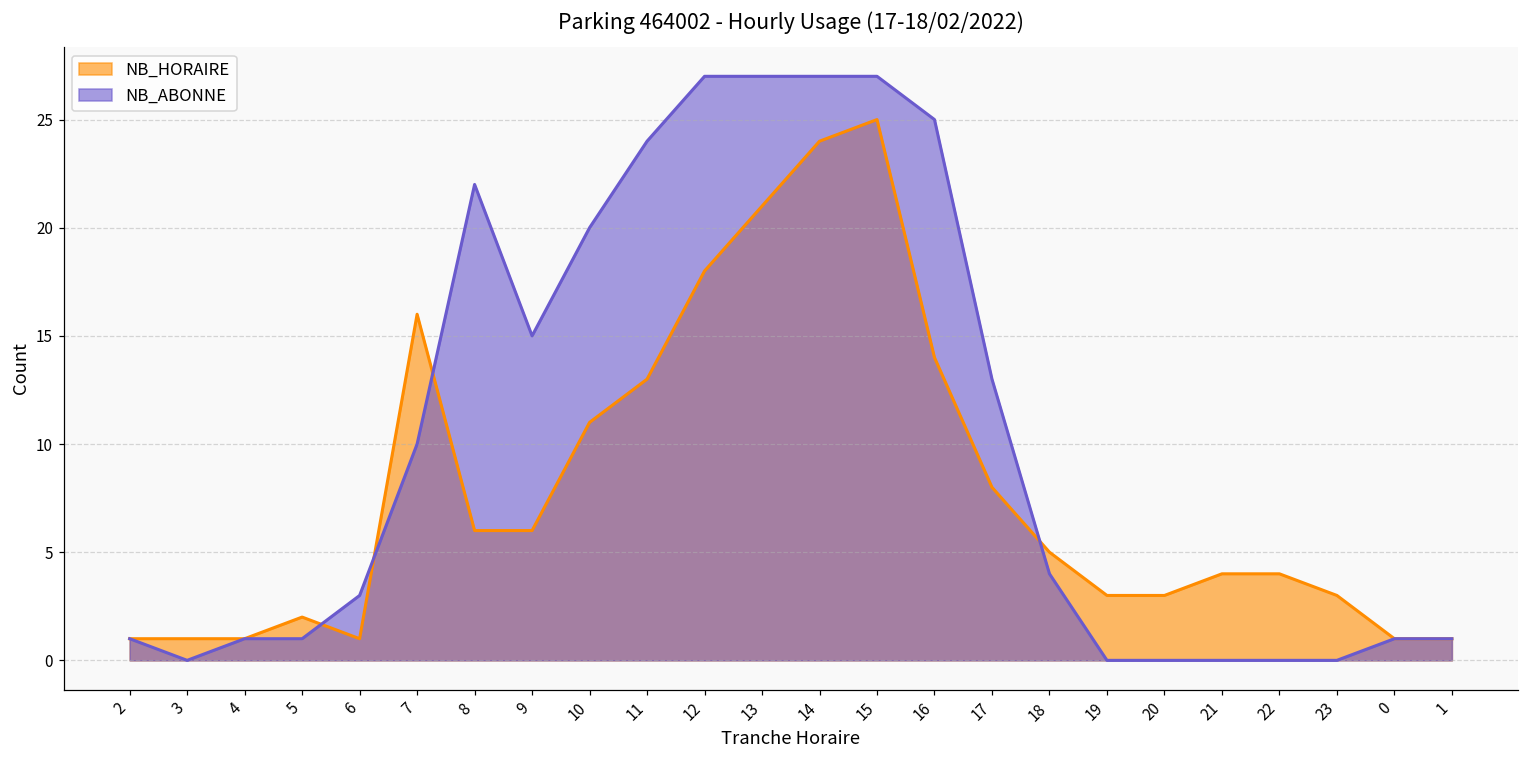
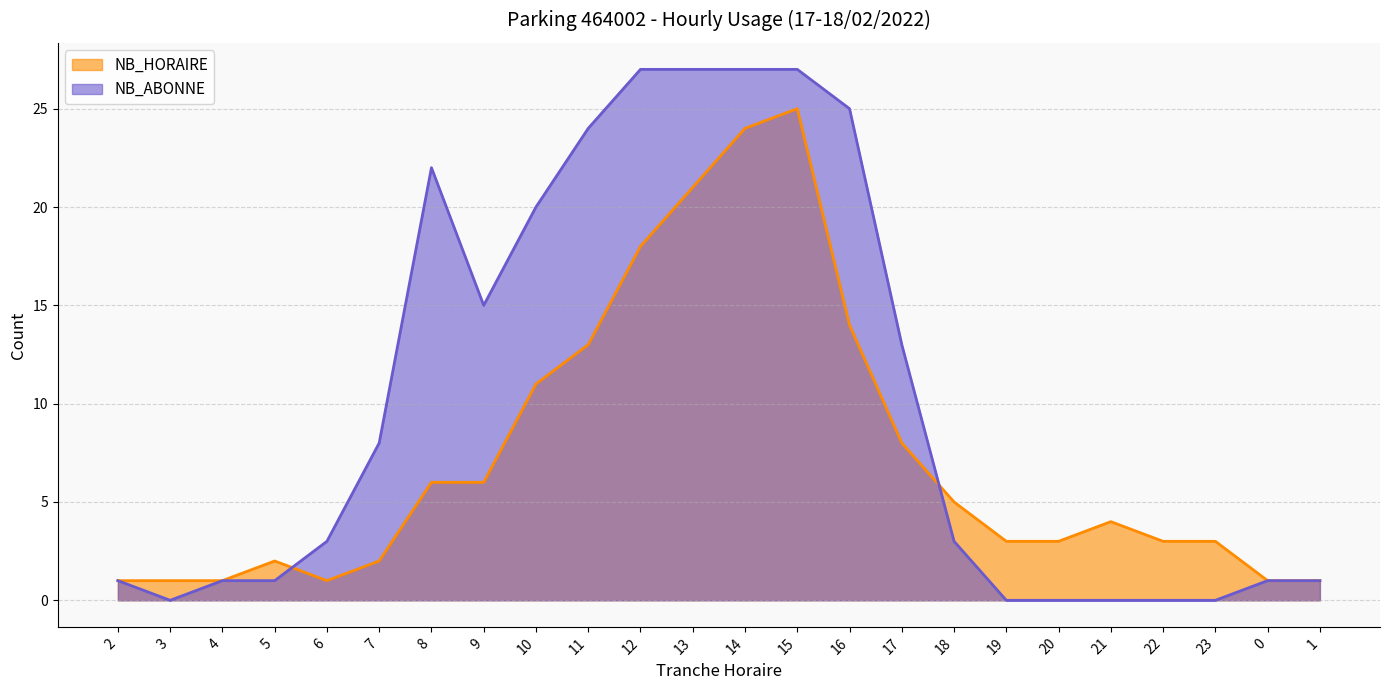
NB_HORAIRE, 7: 16 -> 2
NB_ABONNE, 7: 10 -> 8
NB_ABONNE, 18: 4 -> 3
NB_HORAIRE, 22: 4 -> 3
